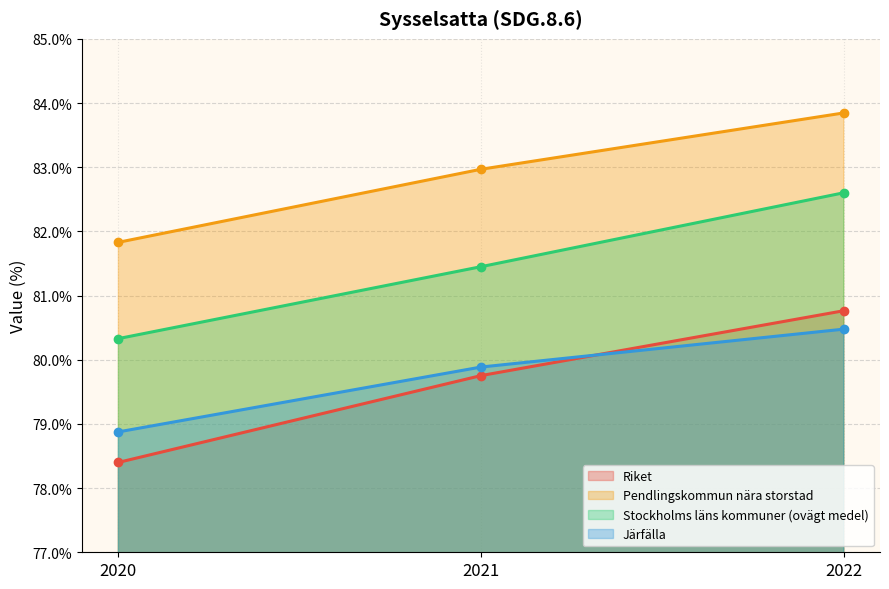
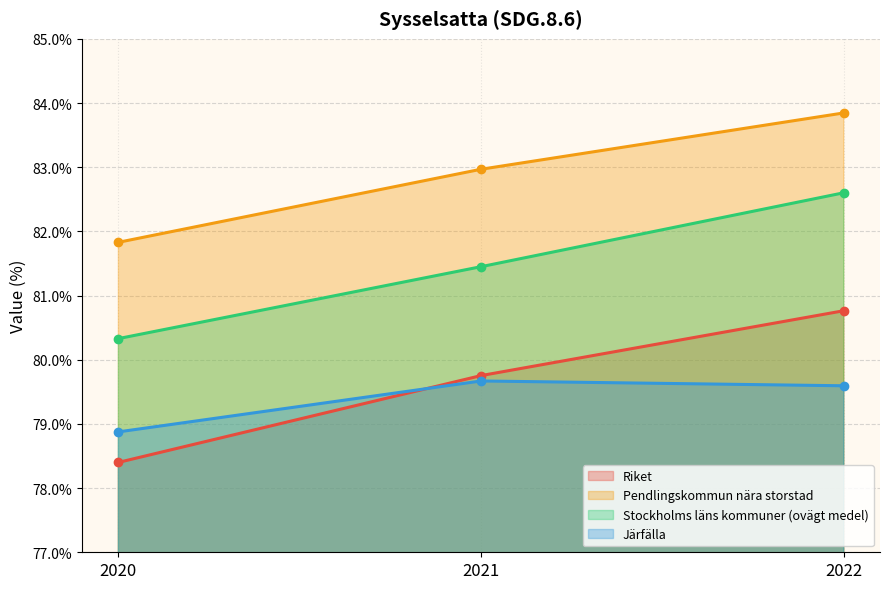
Järfälla, 2021: 79.9% -> 79.7%
Järfälla, 2022: 80.5% -> 79.6%
